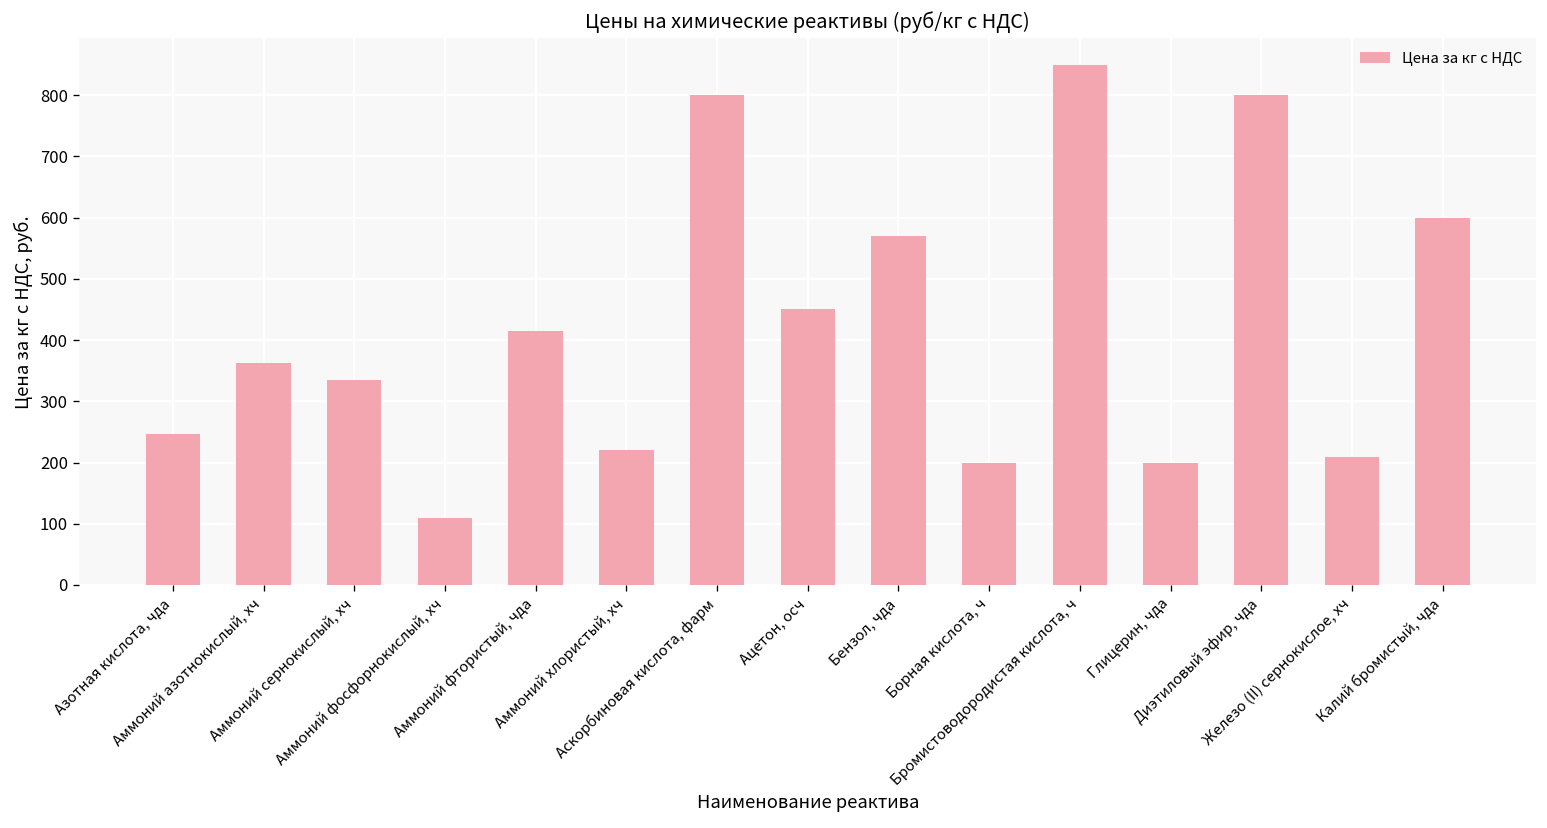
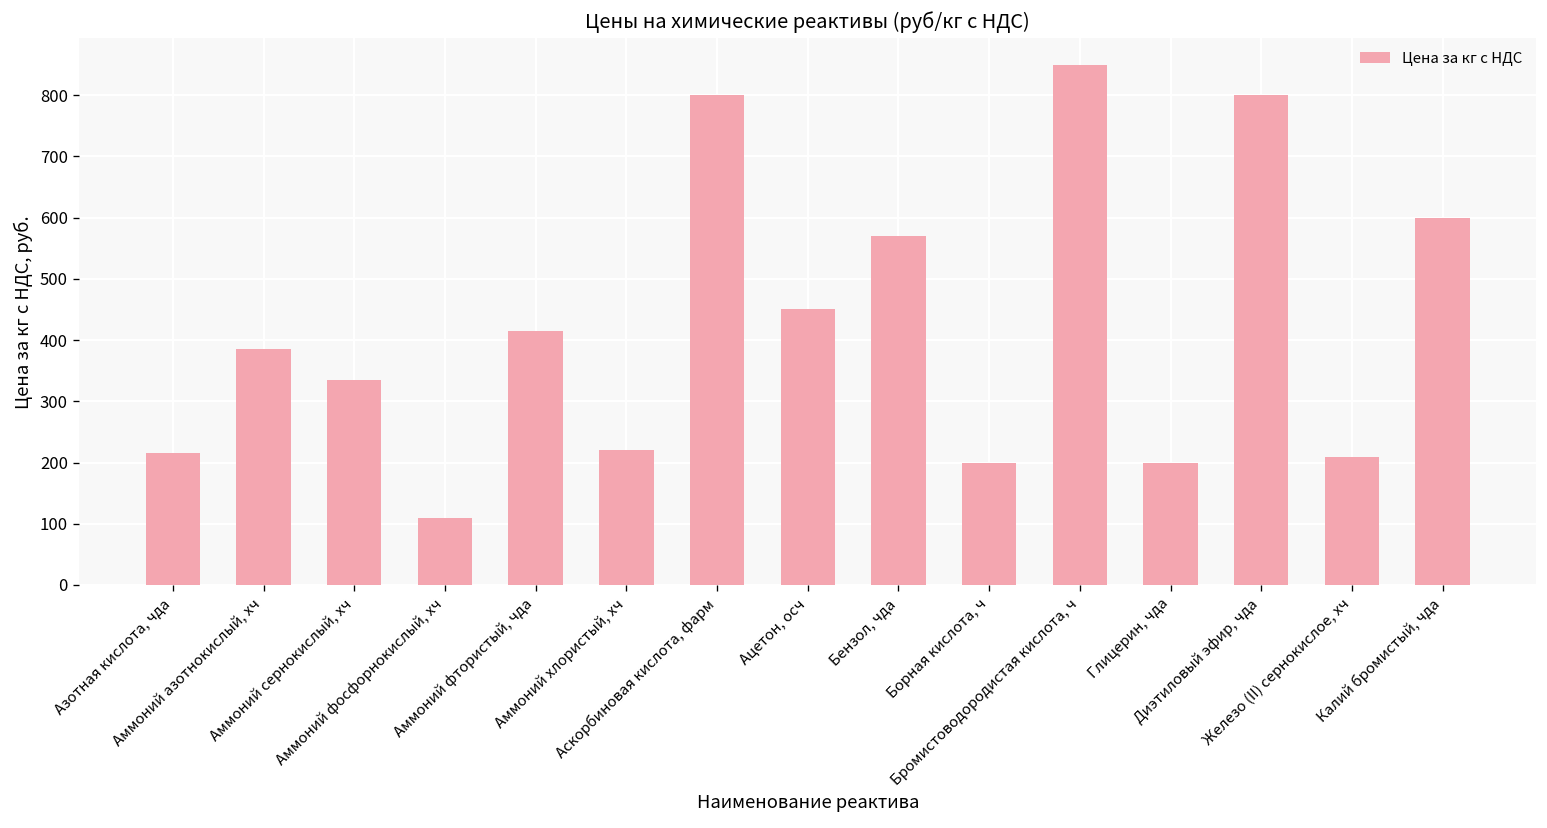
Азотная кислота, чда: 250 -> 220
Аммоний азотнокислый, хч: 360 -> 390
